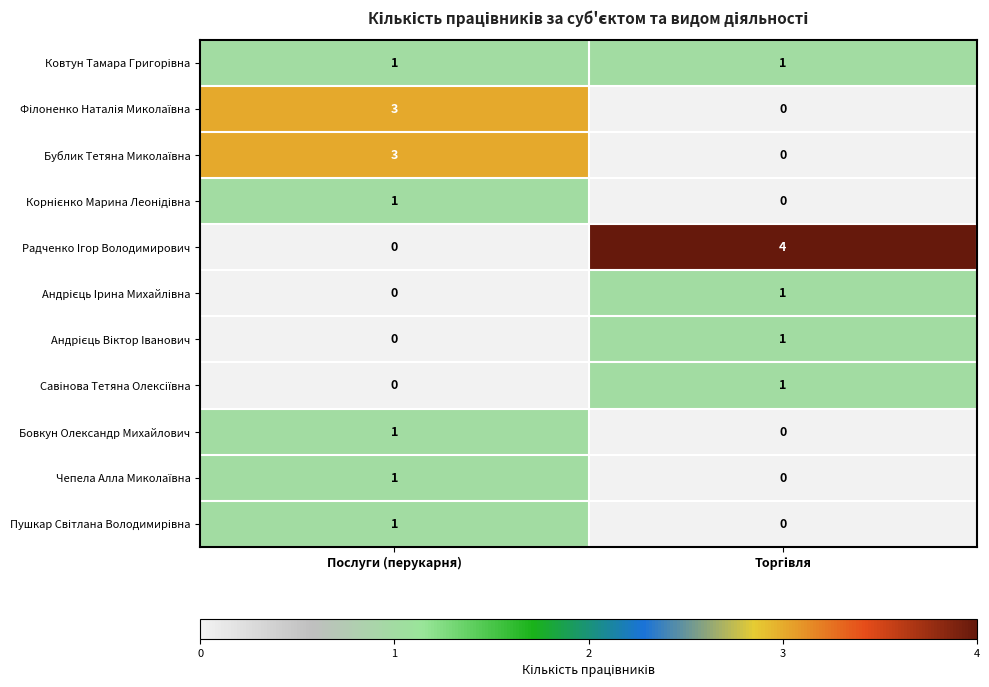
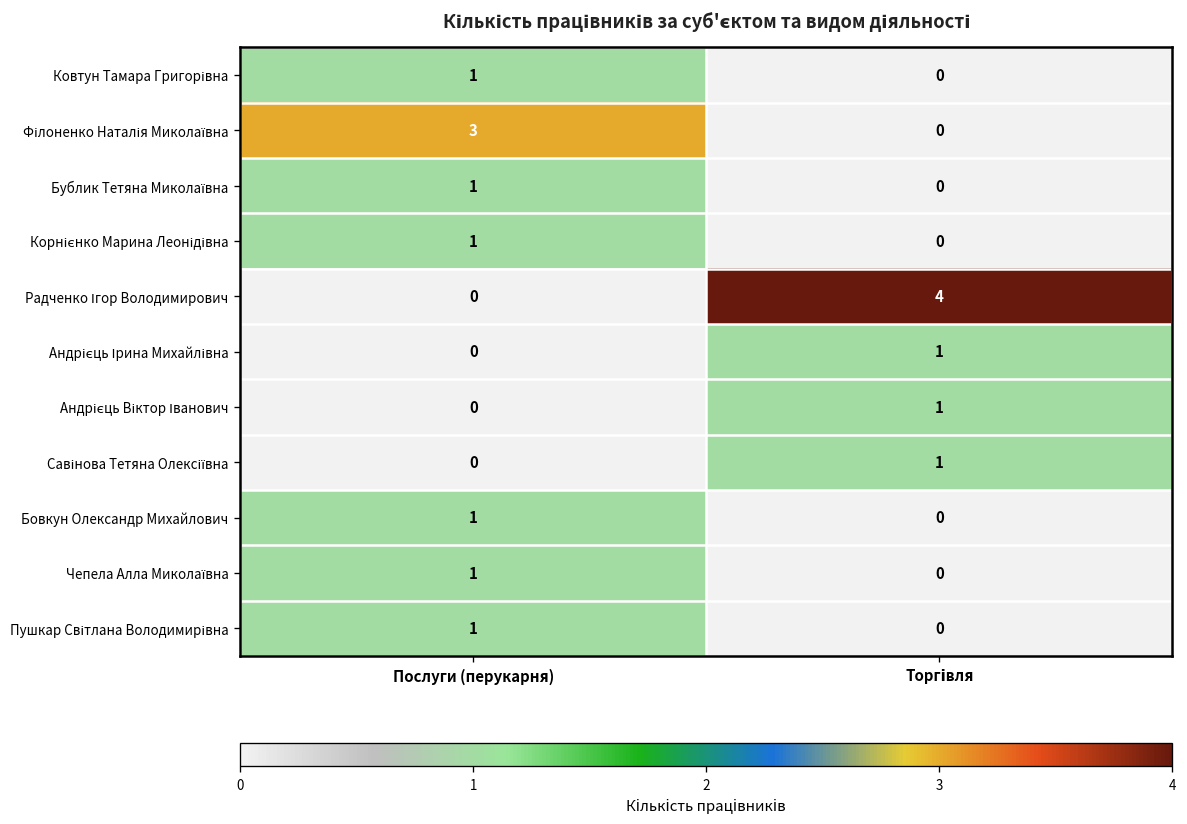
Ковтун Тамара Григорівна, Торгівля: 1 -> 0
Бублик Тетяна Миколаївна, Послуги (перукарня): 3 -> 1
